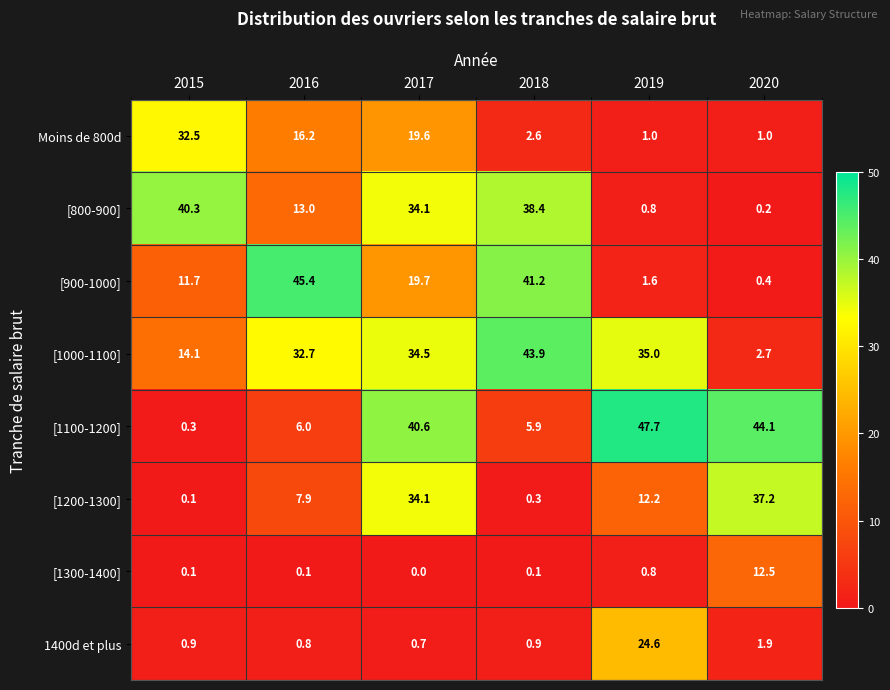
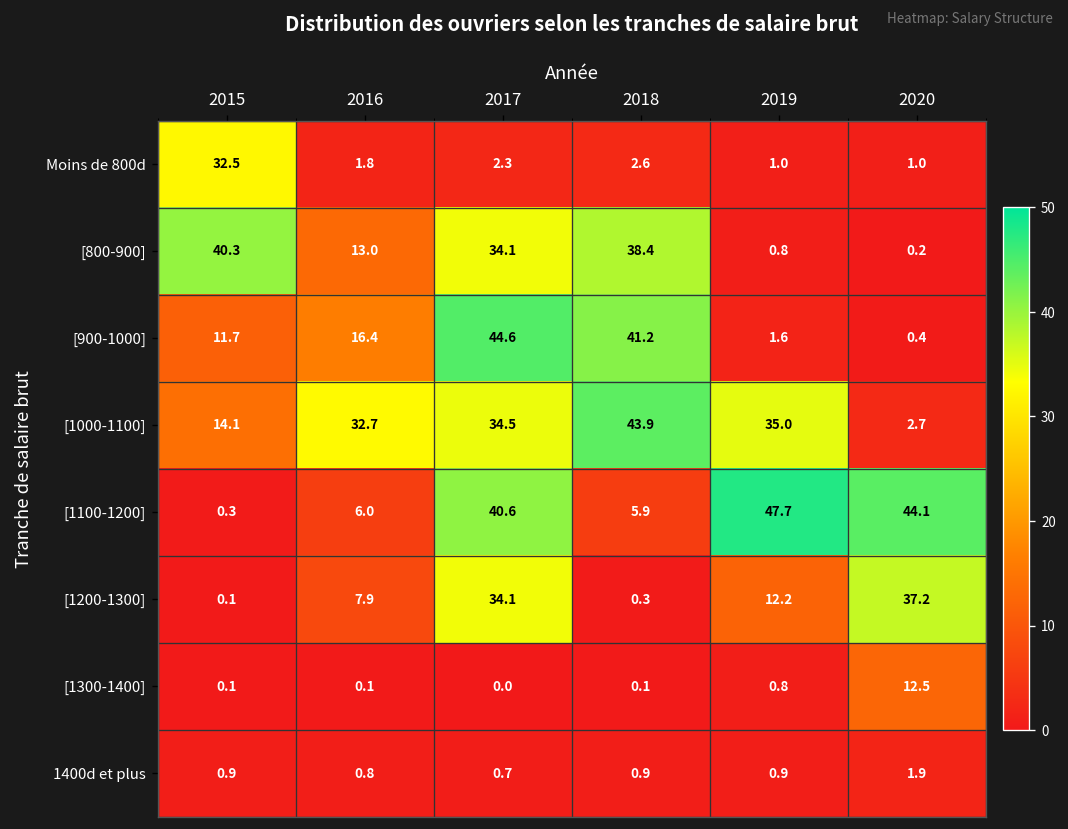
Moins de 800d, 2016: 16.2 -> 1.8
Moins de 800d, 2017: 19.6 -> 2.3
[900-1000], 2016: 45.4 -> 16.4
[900-1000], 2017: 19.7 -> 44.6
1400d et plus, 2019: 24.6 -> 0.9
